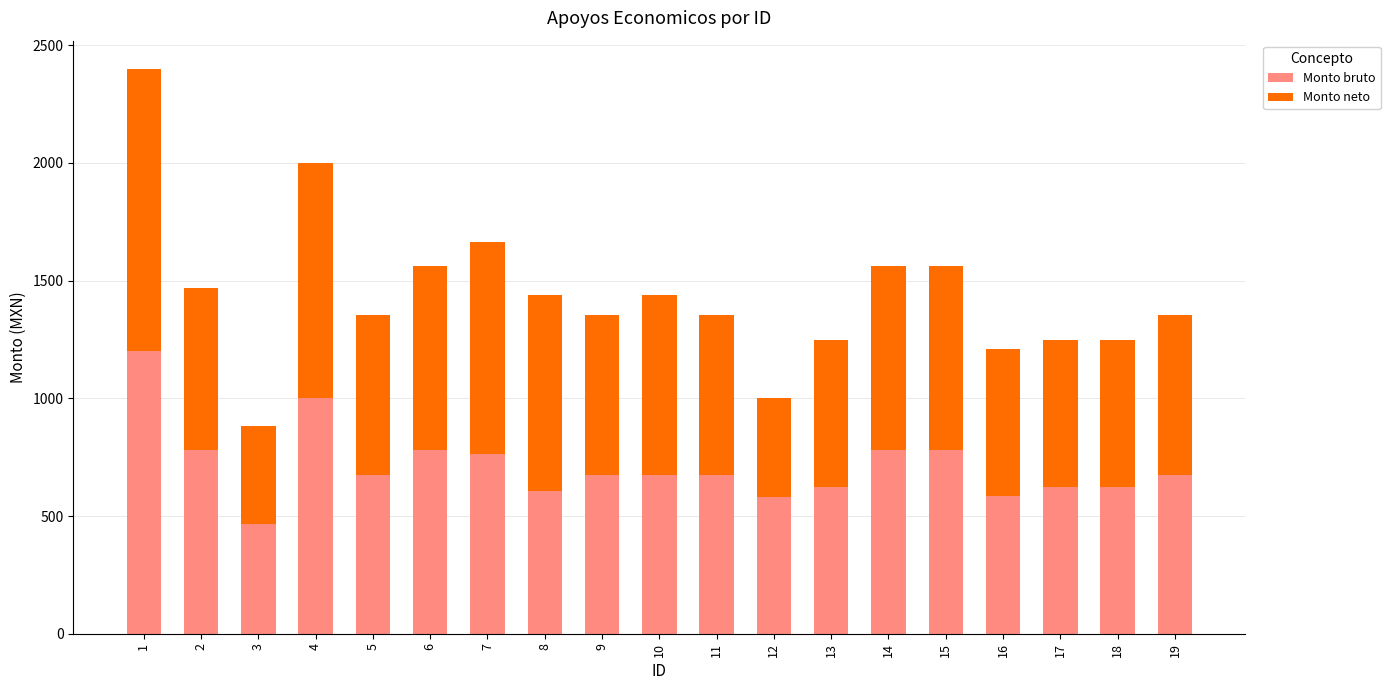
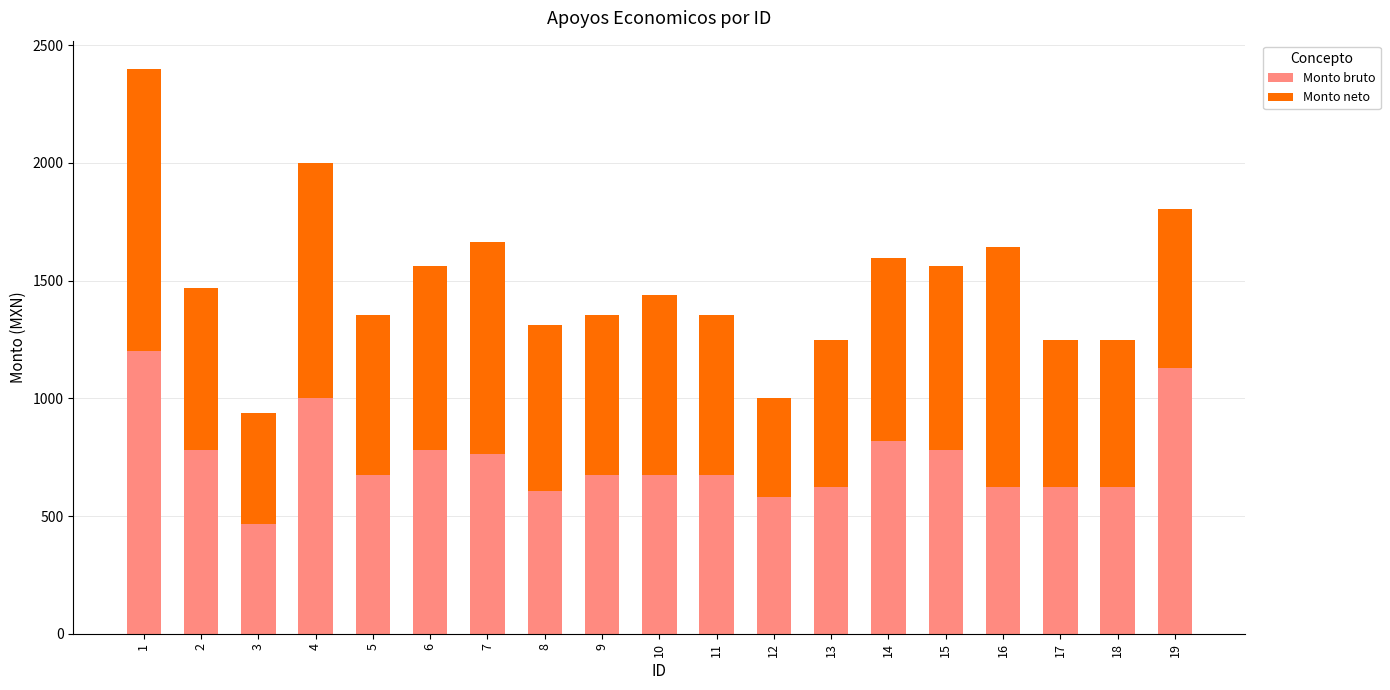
Monto neto, 3: 420 -> 470
Monto neto, 8: 830 -> 700
Monto bruto, 14: 780 -> 820
Monto bruto, 16: 580 -> 620
Monto neto, 16: 620 -> 1020
Monto bruto, 19: 680 -> 1130
